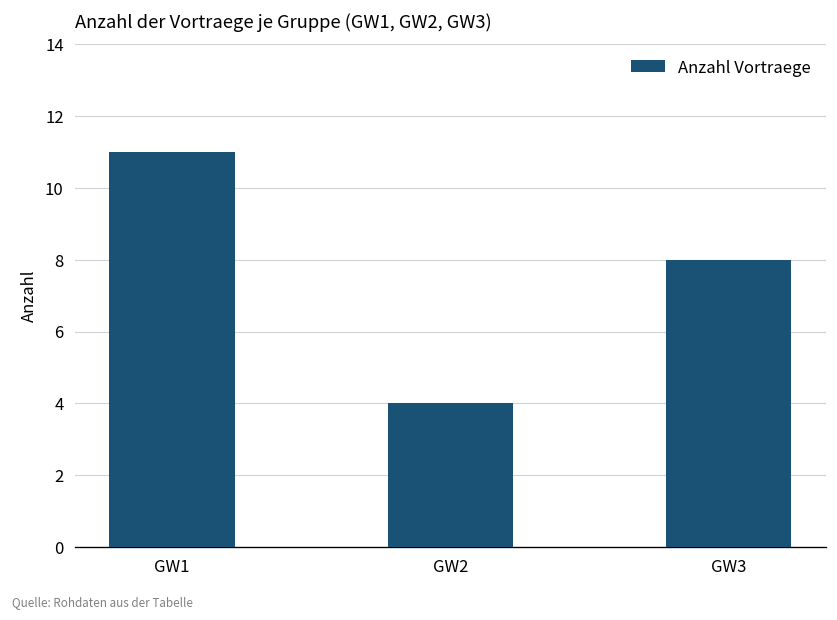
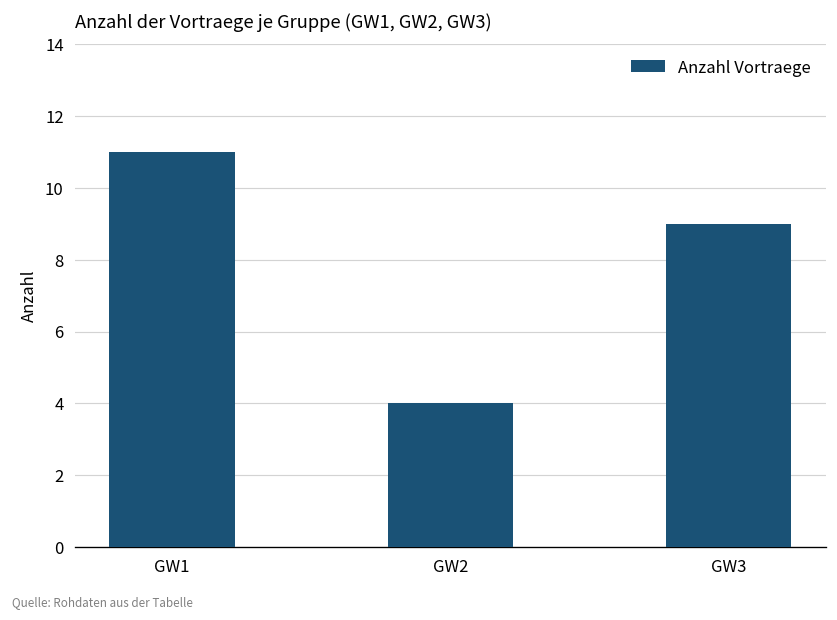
GW3: 8 -> 9
